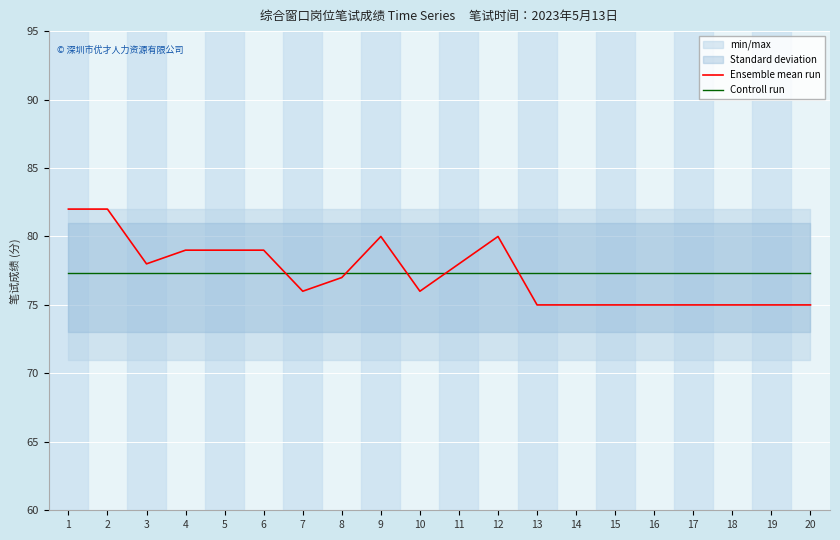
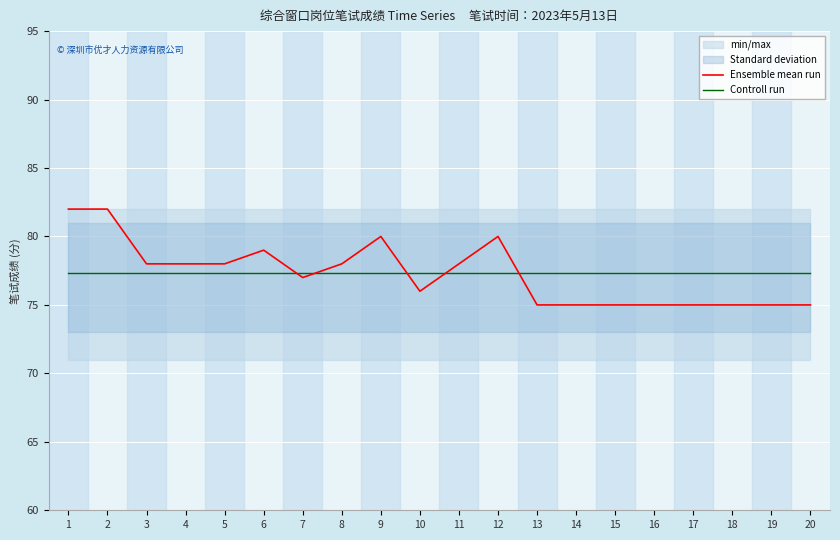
Ensemble mean run, 4: 79 -> 78
Ensemble mean run, 5: 79 -> 78
Ensemble mean run, 7: 76 -> 77
Ensemble mean run, 8: 77 -> 78
